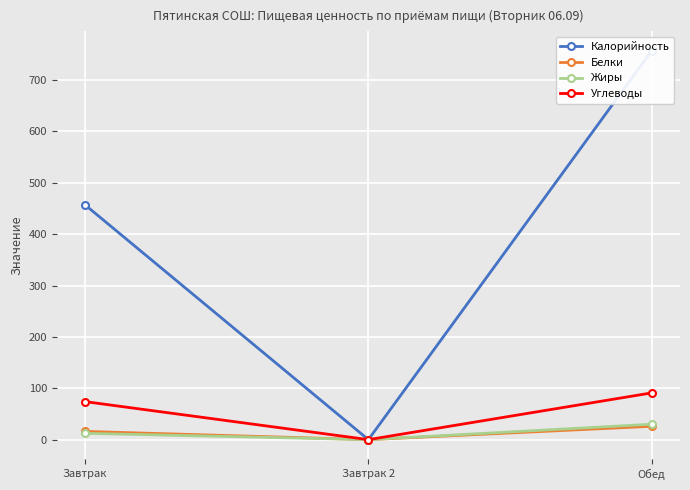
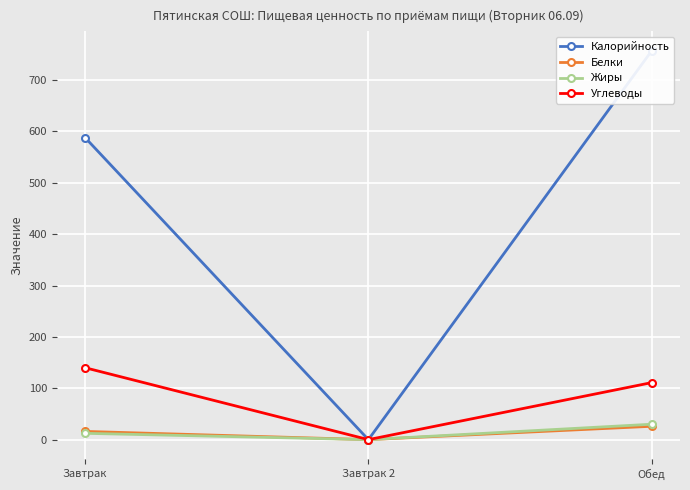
Калорийность, Завтрак: 460 -> 590
Углеводы, Завтрак: 70 -> 140
Углеводы, Обед: 90 -> 110
